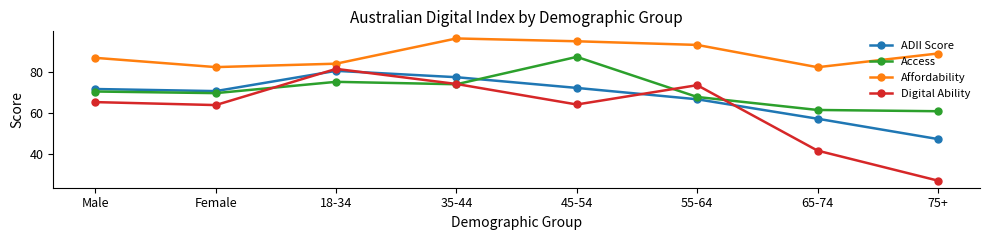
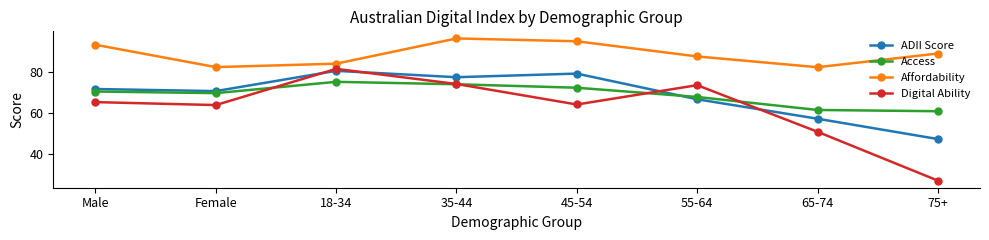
Affordability, Male: 87 -> 93
ADII Score, 45-54: 72 -> 79
Access, 45-54: 87 -> 72
Affordability, 55-64: 93 -> 88
Digital Ability, 65-74: 42 -> 51
